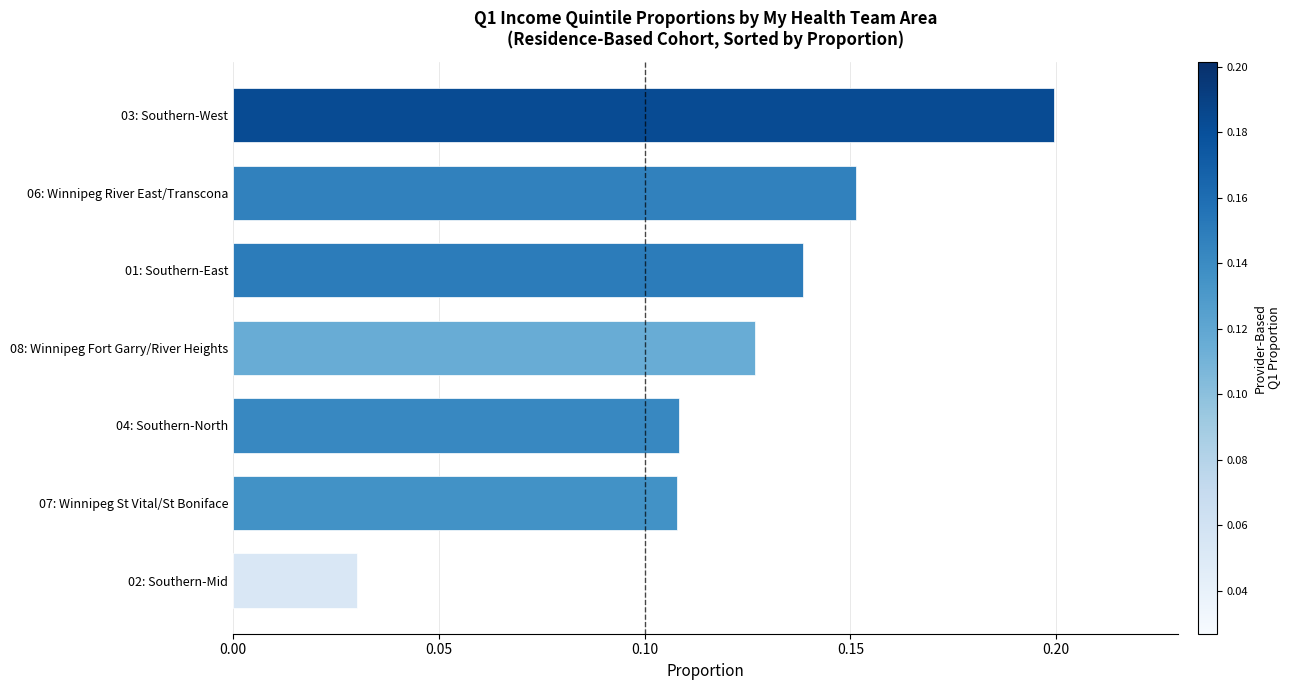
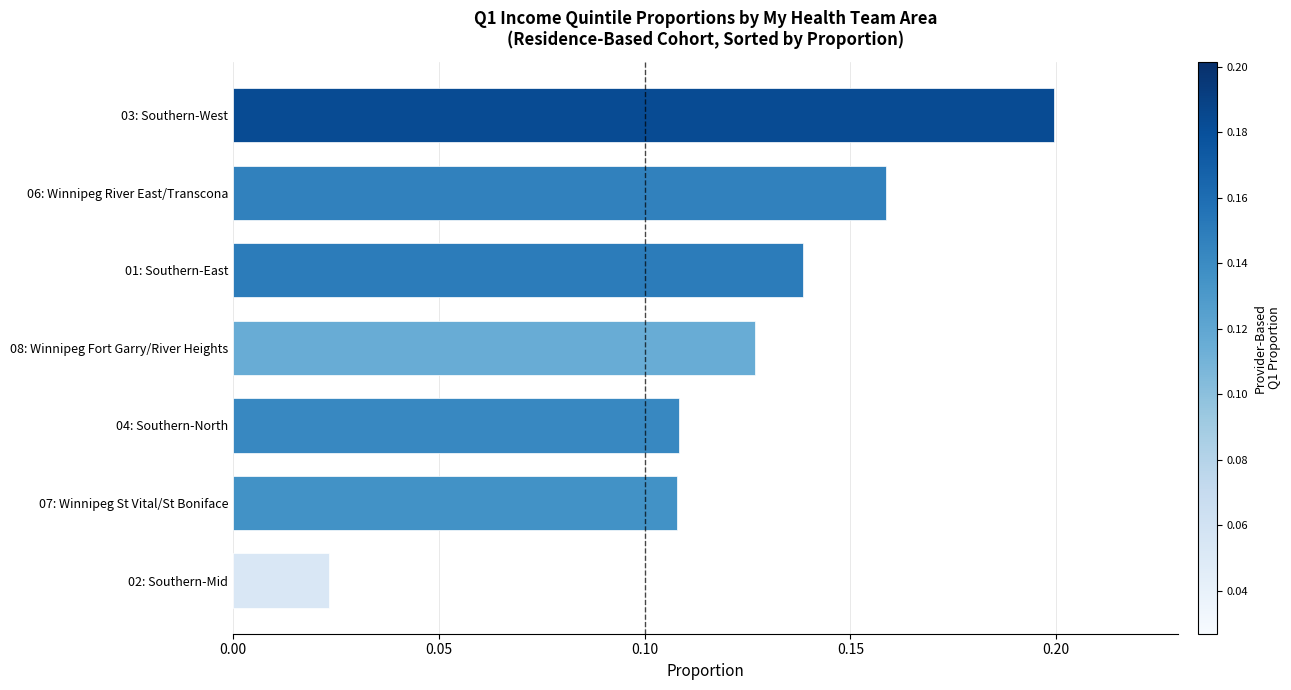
06: Winnipeg River East/Transcona: 0.151 -> 0.159
02: Southern-Mid: 0.030 -> 0.023
